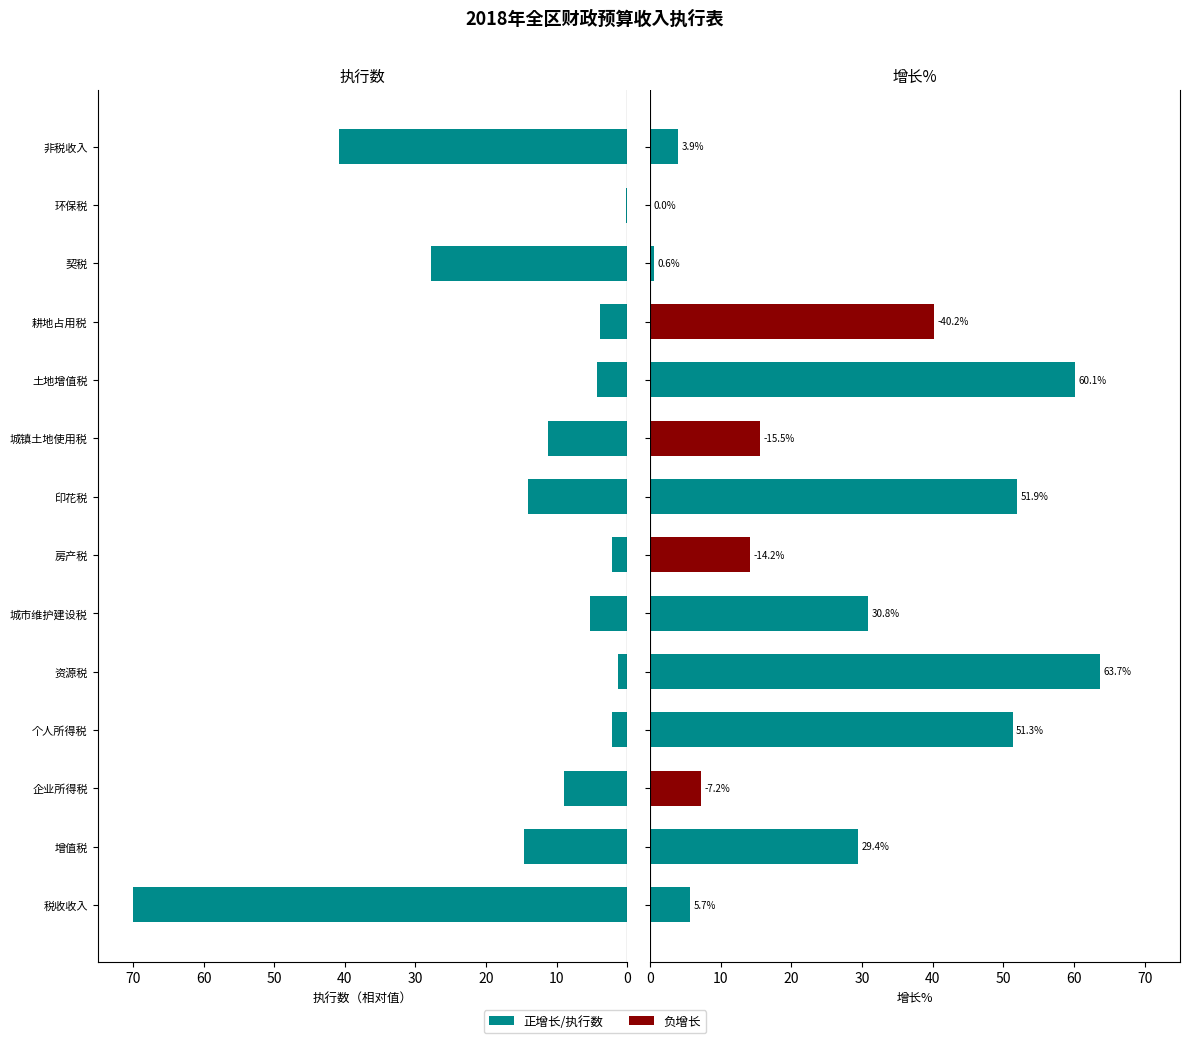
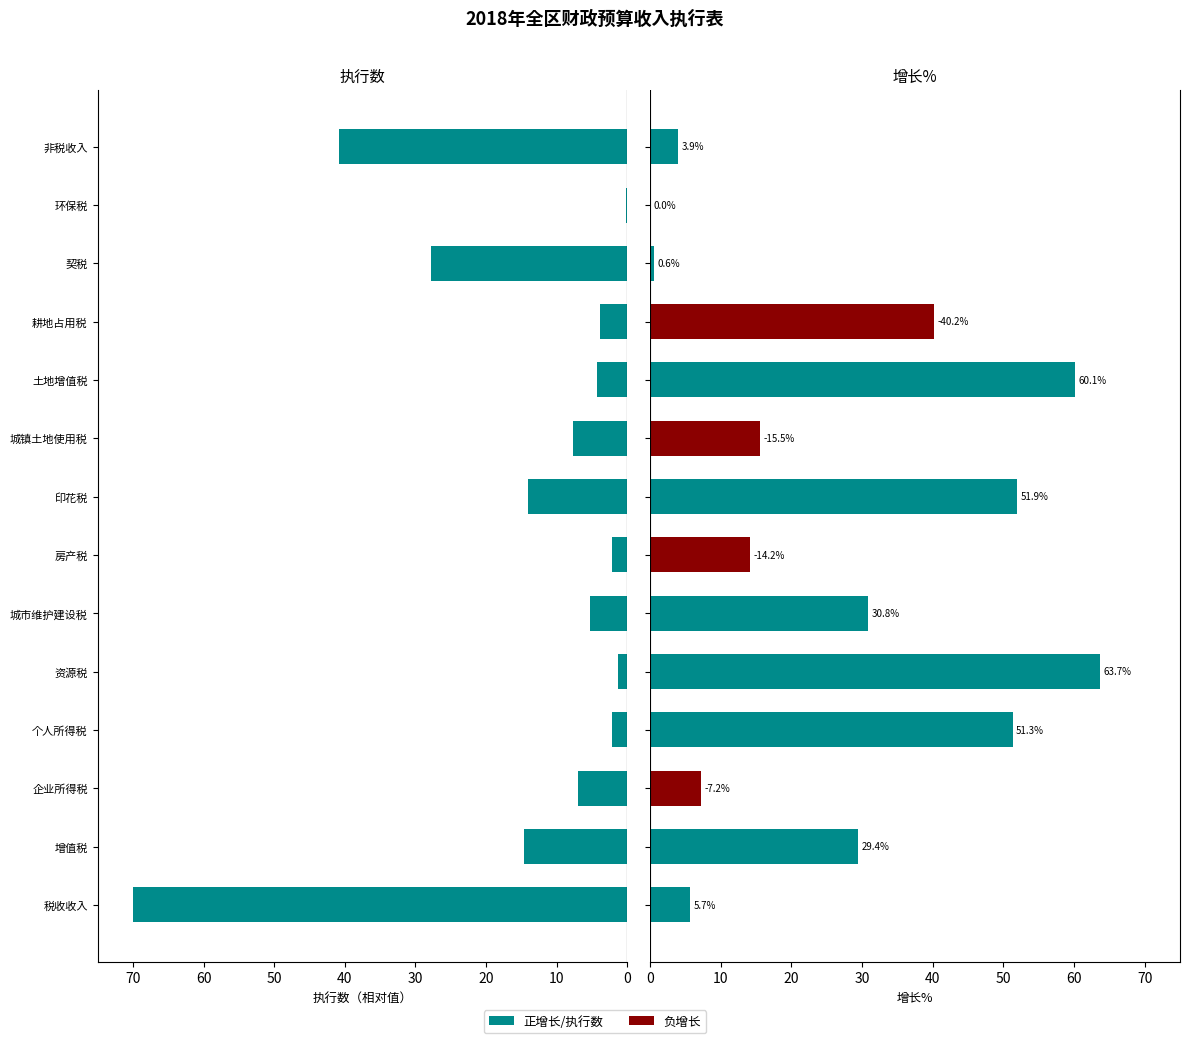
执行数, 城镇土地使用税: 11 -> 8
执行数, 企业所得税: 9 -> 7
